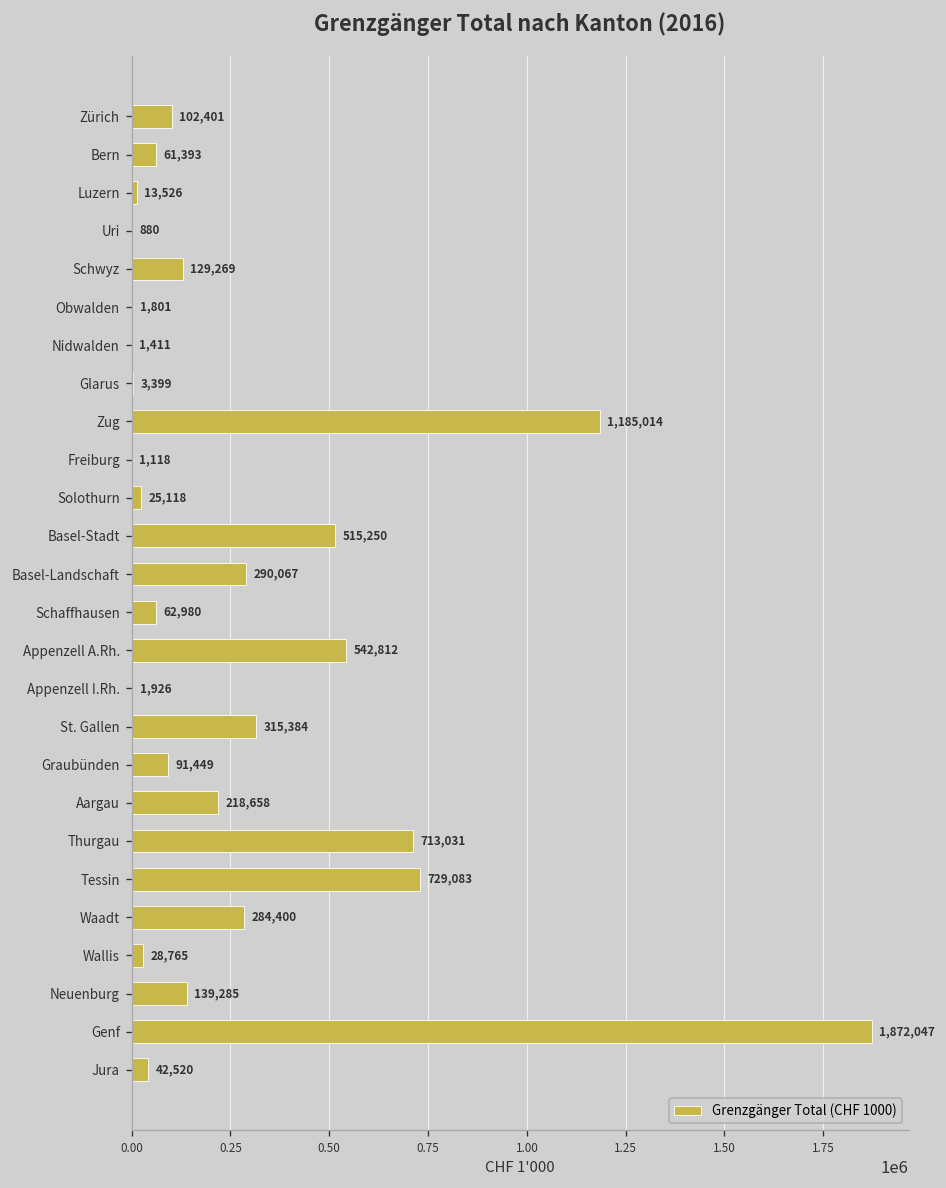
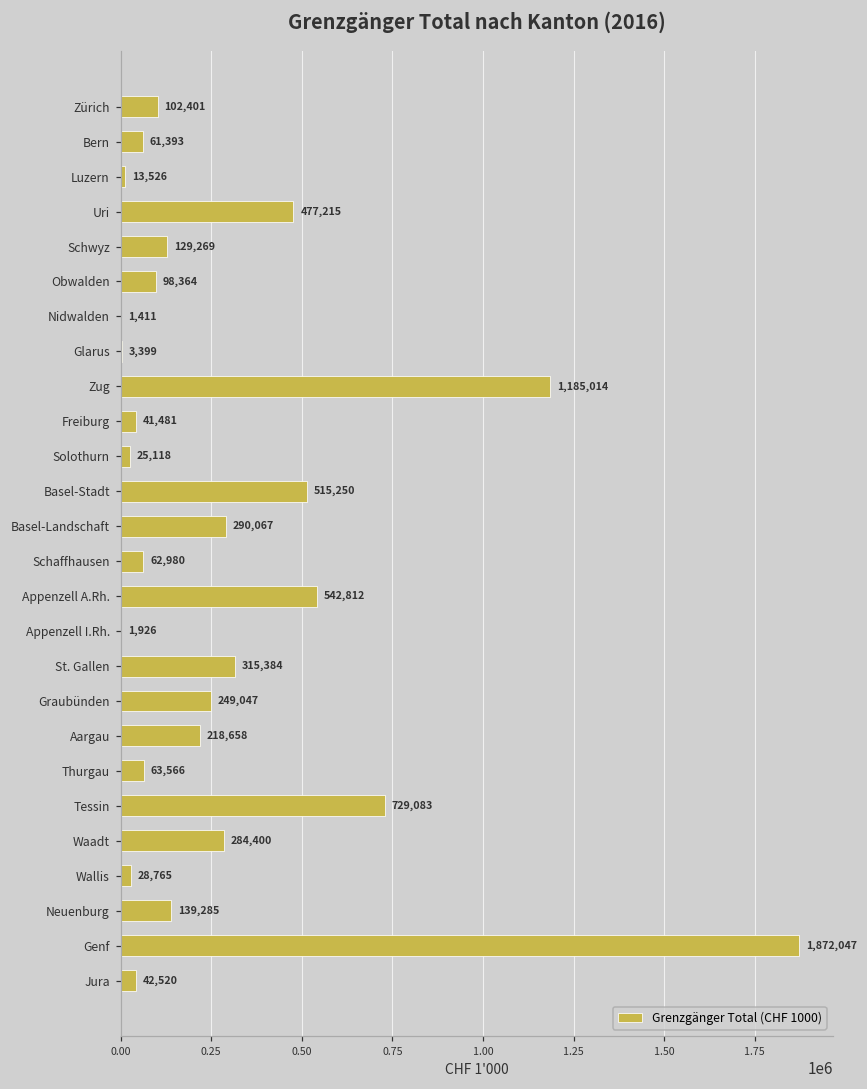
Uri: 880 -> 477,215
Obwalden: 1,801 -> 98,364
Freiburg: 1,118 -> 41,481
Graubünden: 91,449 -> 249,047
Thurgau: 713,031 -> 63,566
